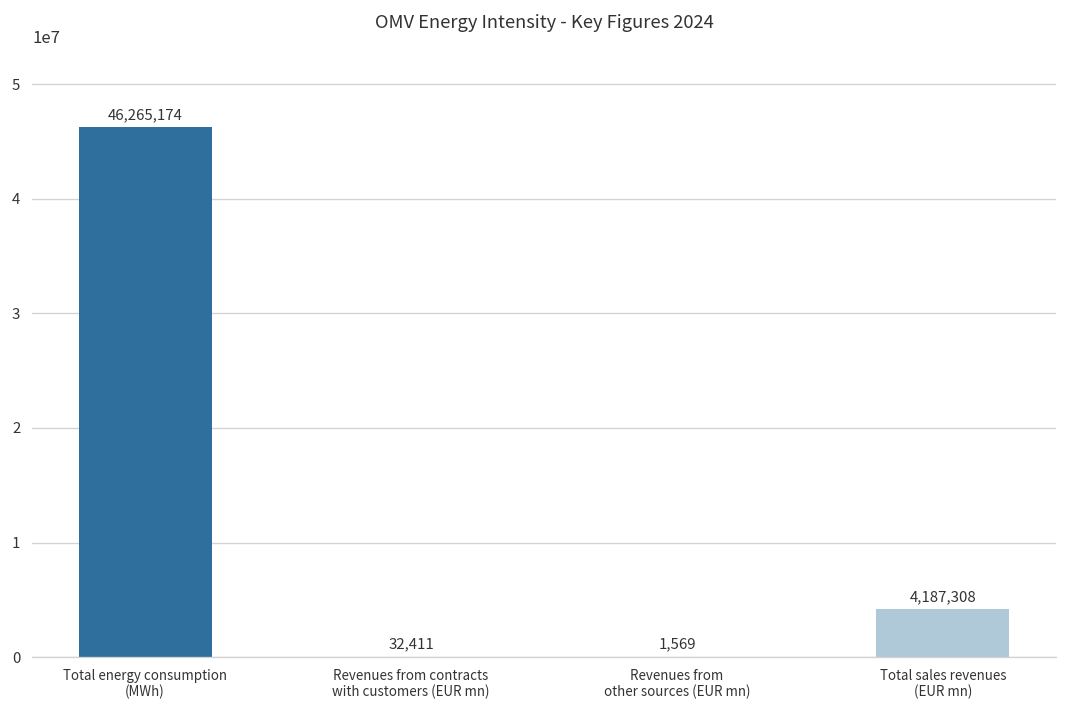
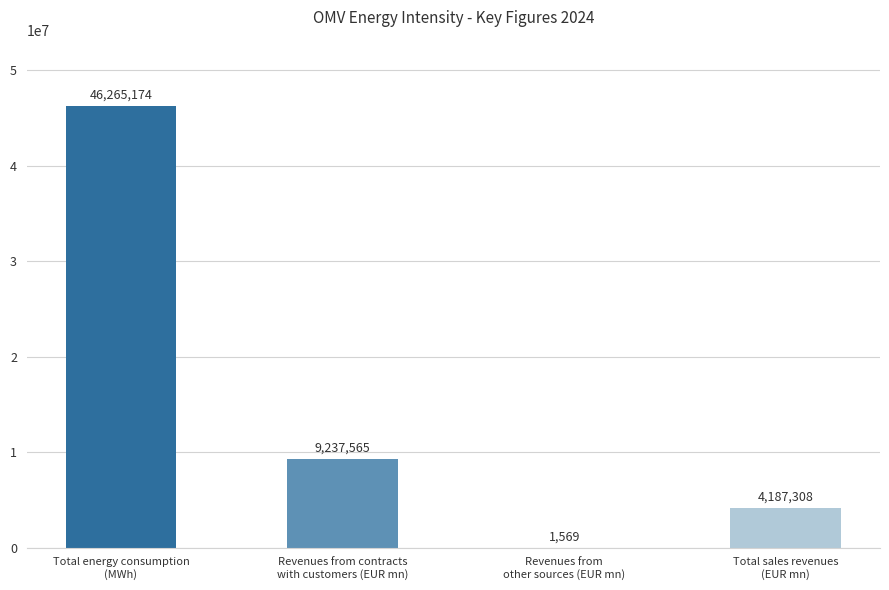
Revenues from contracts with customers (EUR mn): 32,411 -> 9,237,565
